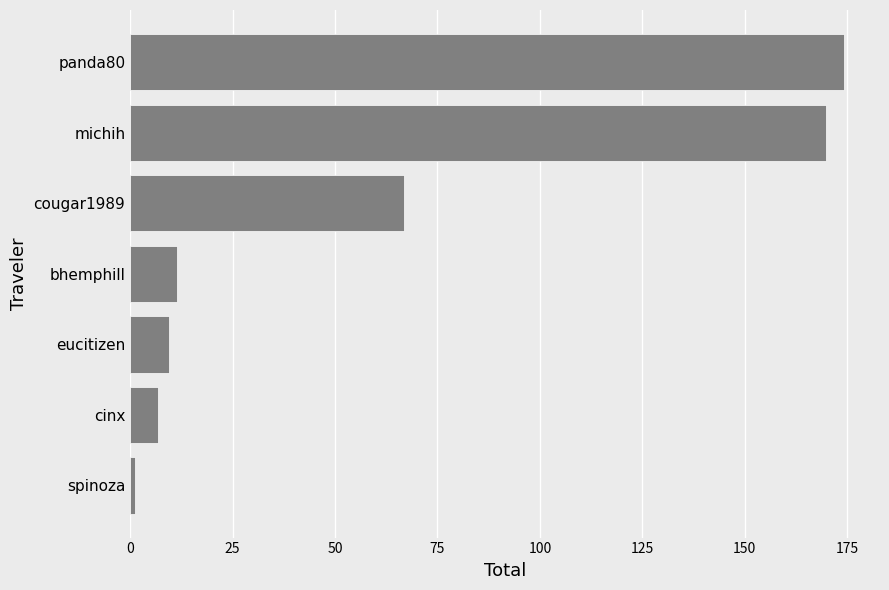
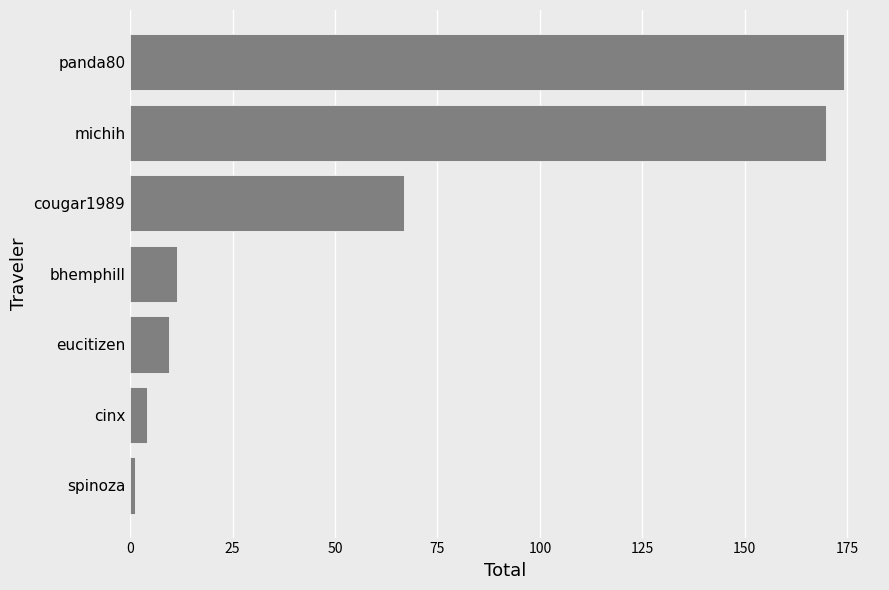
cinx: 7 -> 4
